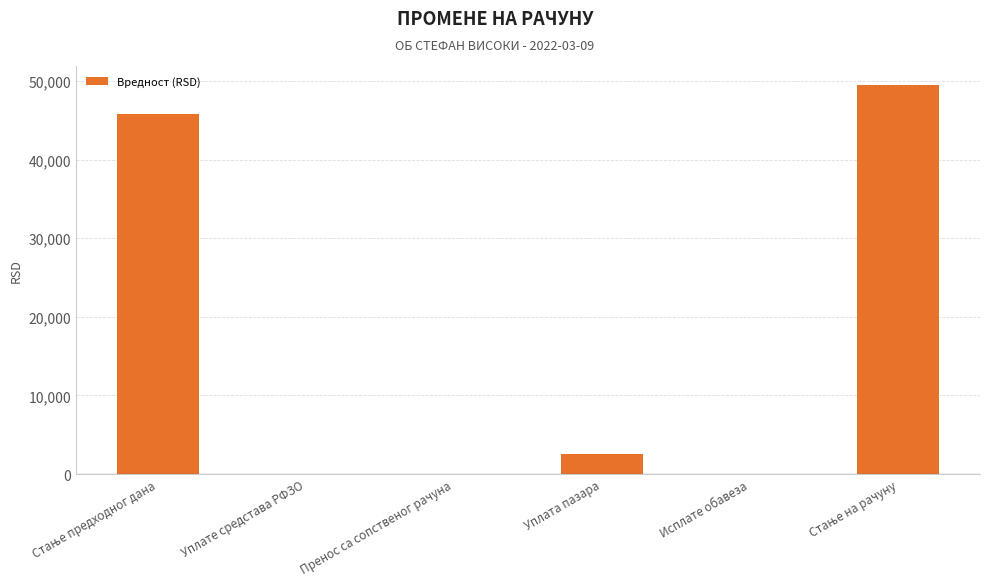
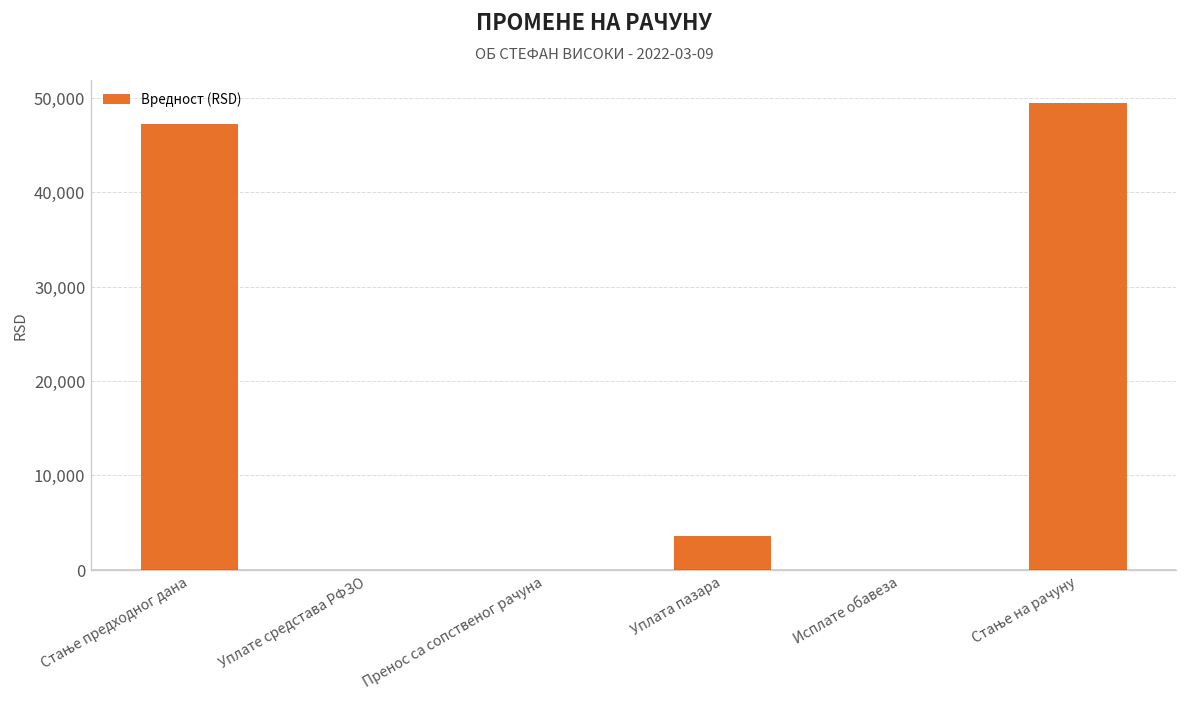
Стање предходног дана: 46,000 -> 47,000
Уплата пазара: 3,000 -> 4,000
